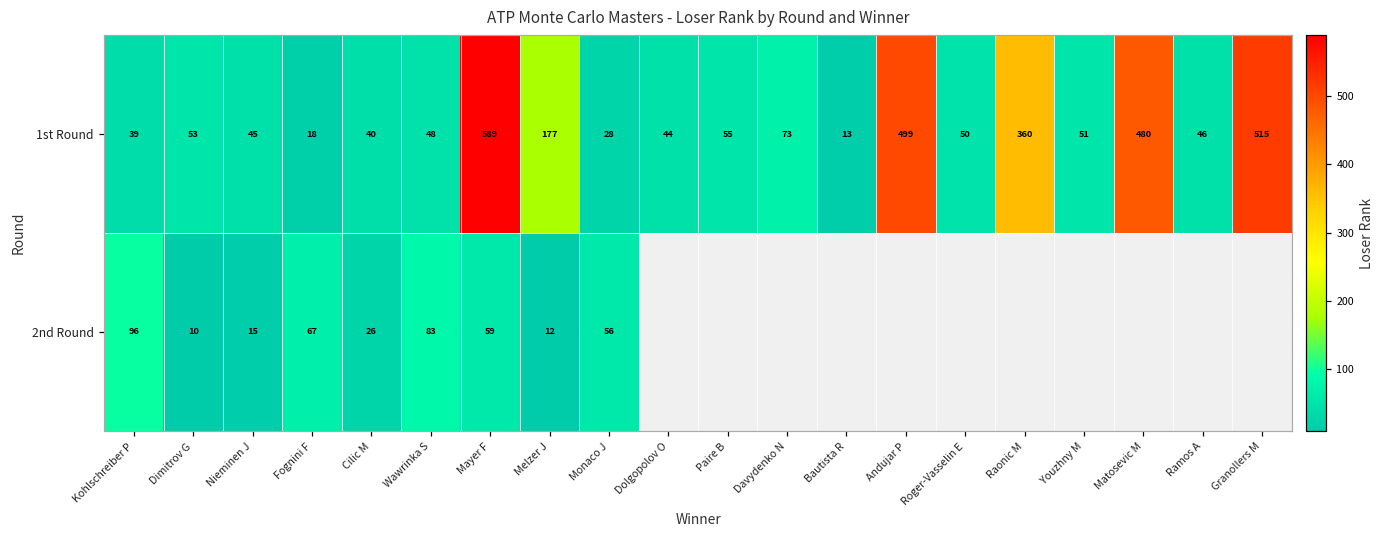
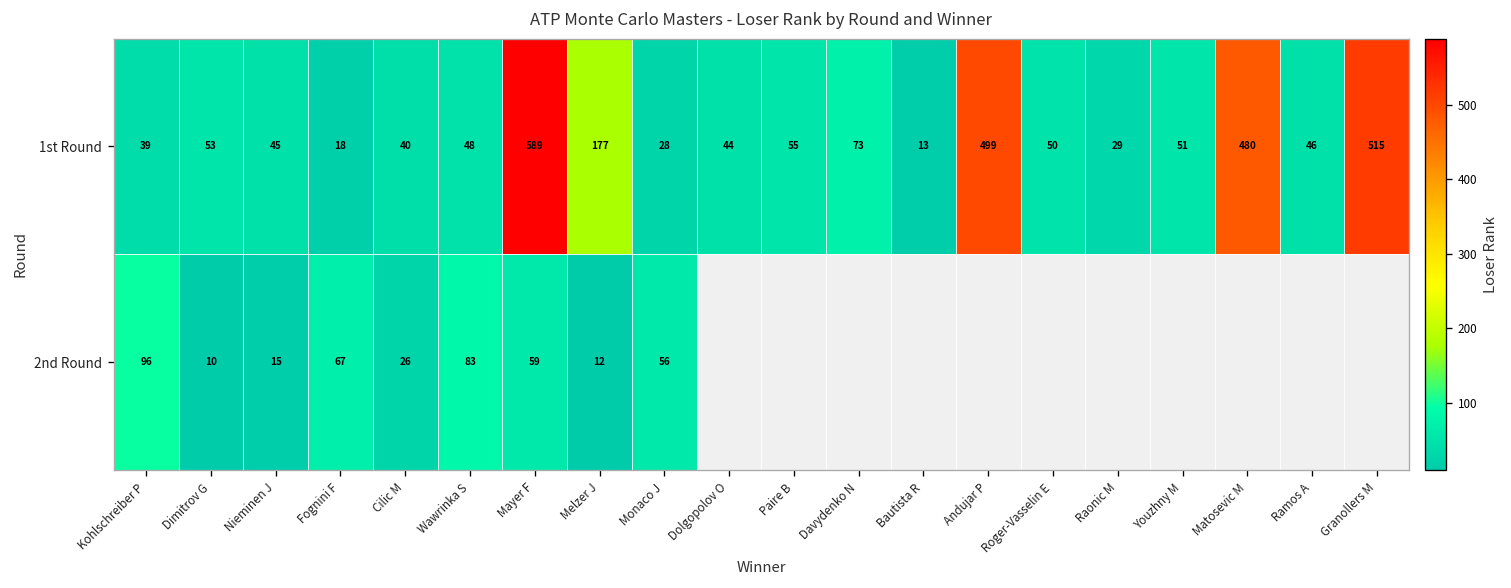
1st Round, Raonic M: 360 -> 29
